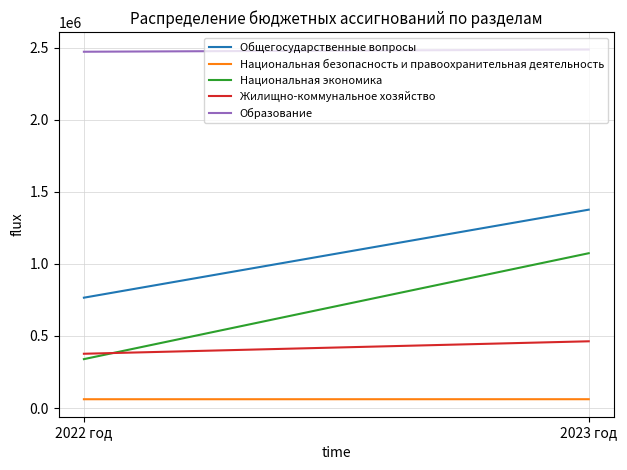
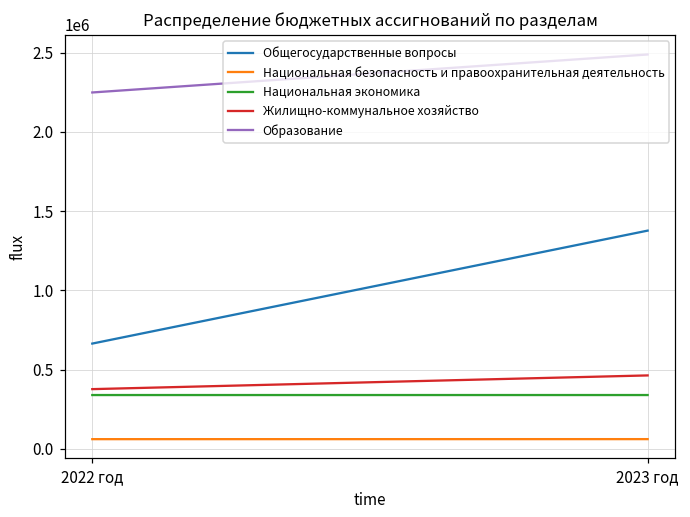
Общегосударственные вопросы, 2022 год: 770000 -> 660000
Образование, 2022 год: 2470000 -> 2250000
Национальная экономика, 2023 год: 1070000 -> 340000
